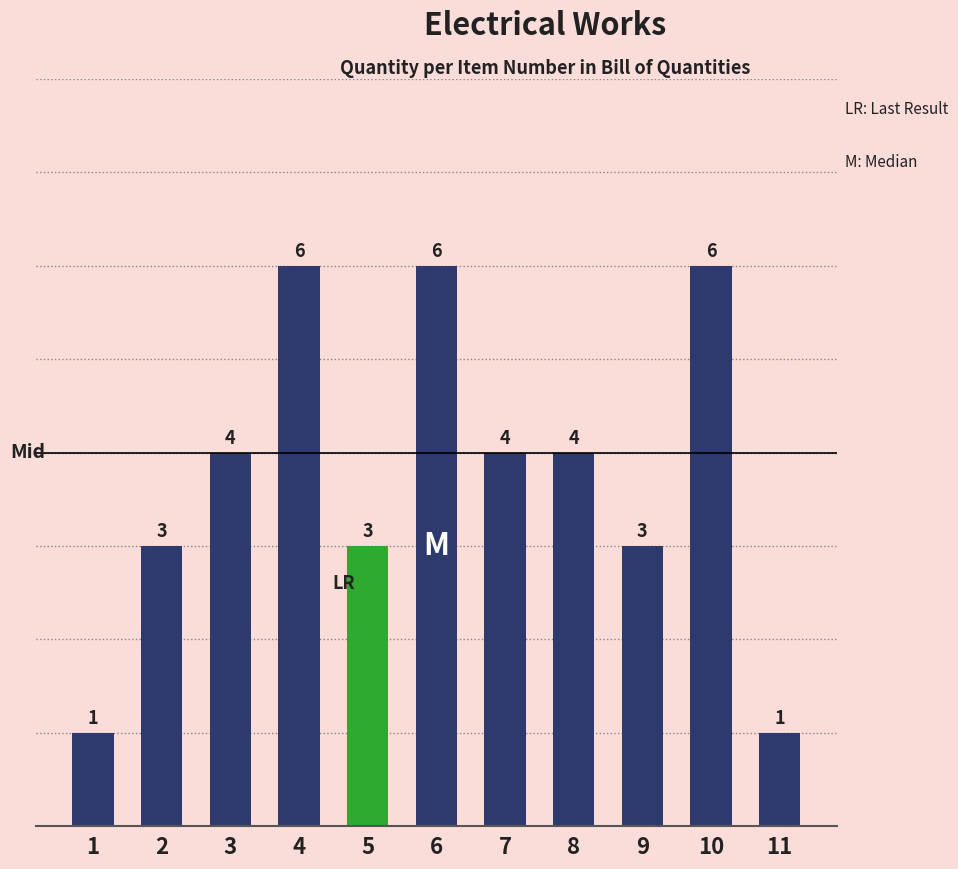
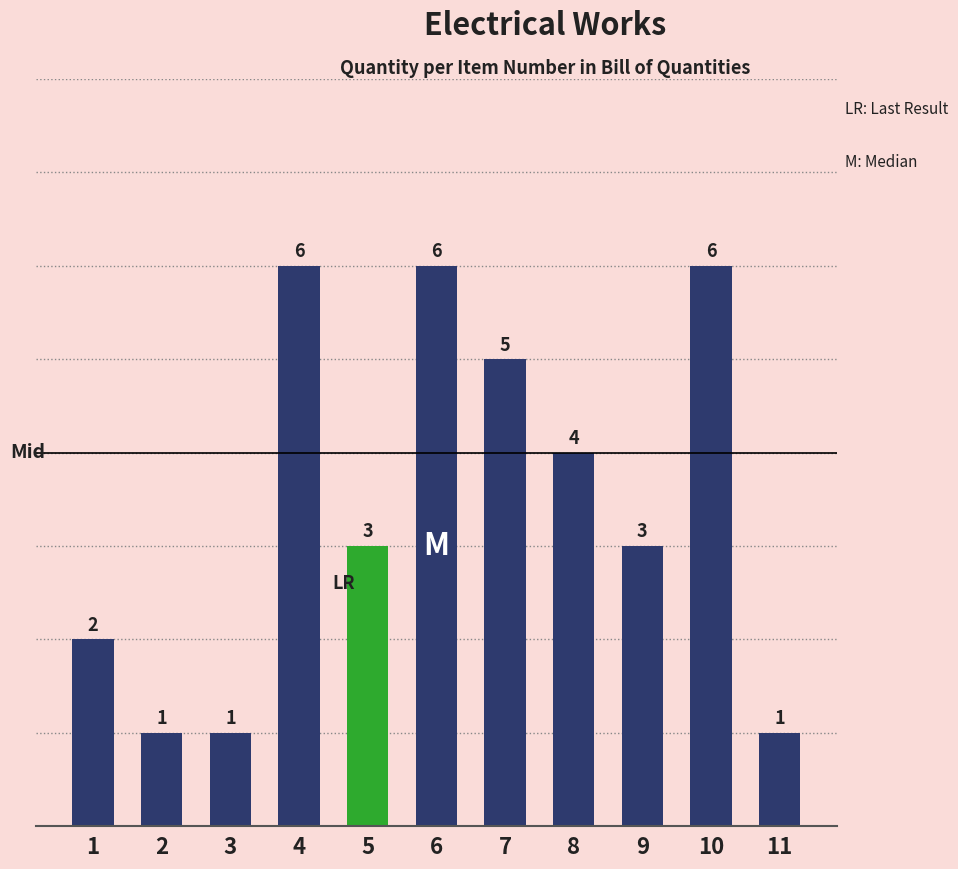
1: 1 -> 2
2: 3 -> 1
3: 4 -> 1
7: 4 -> 5
